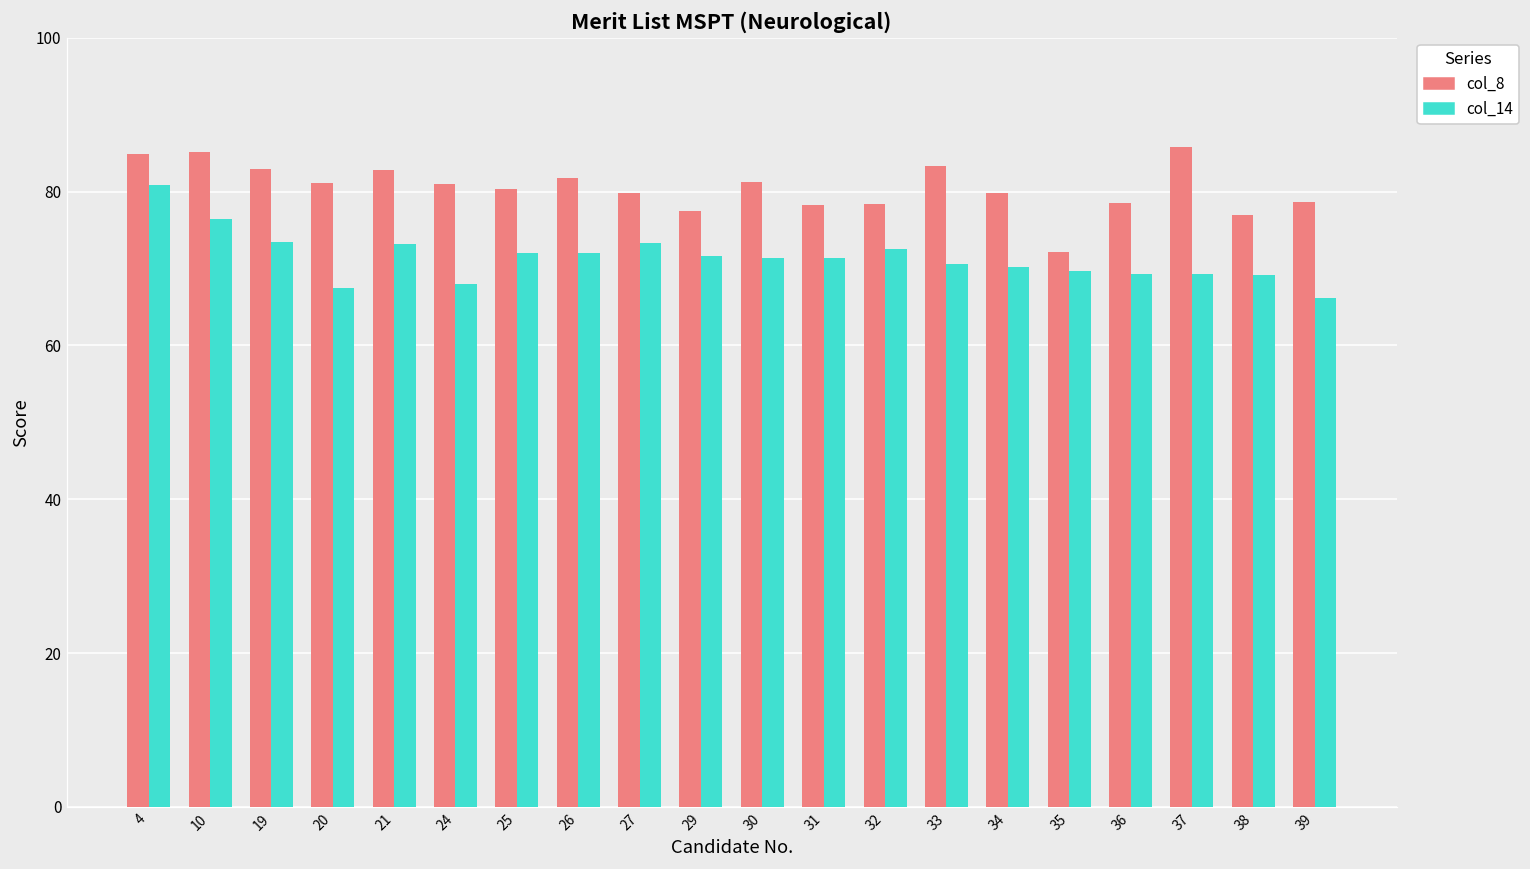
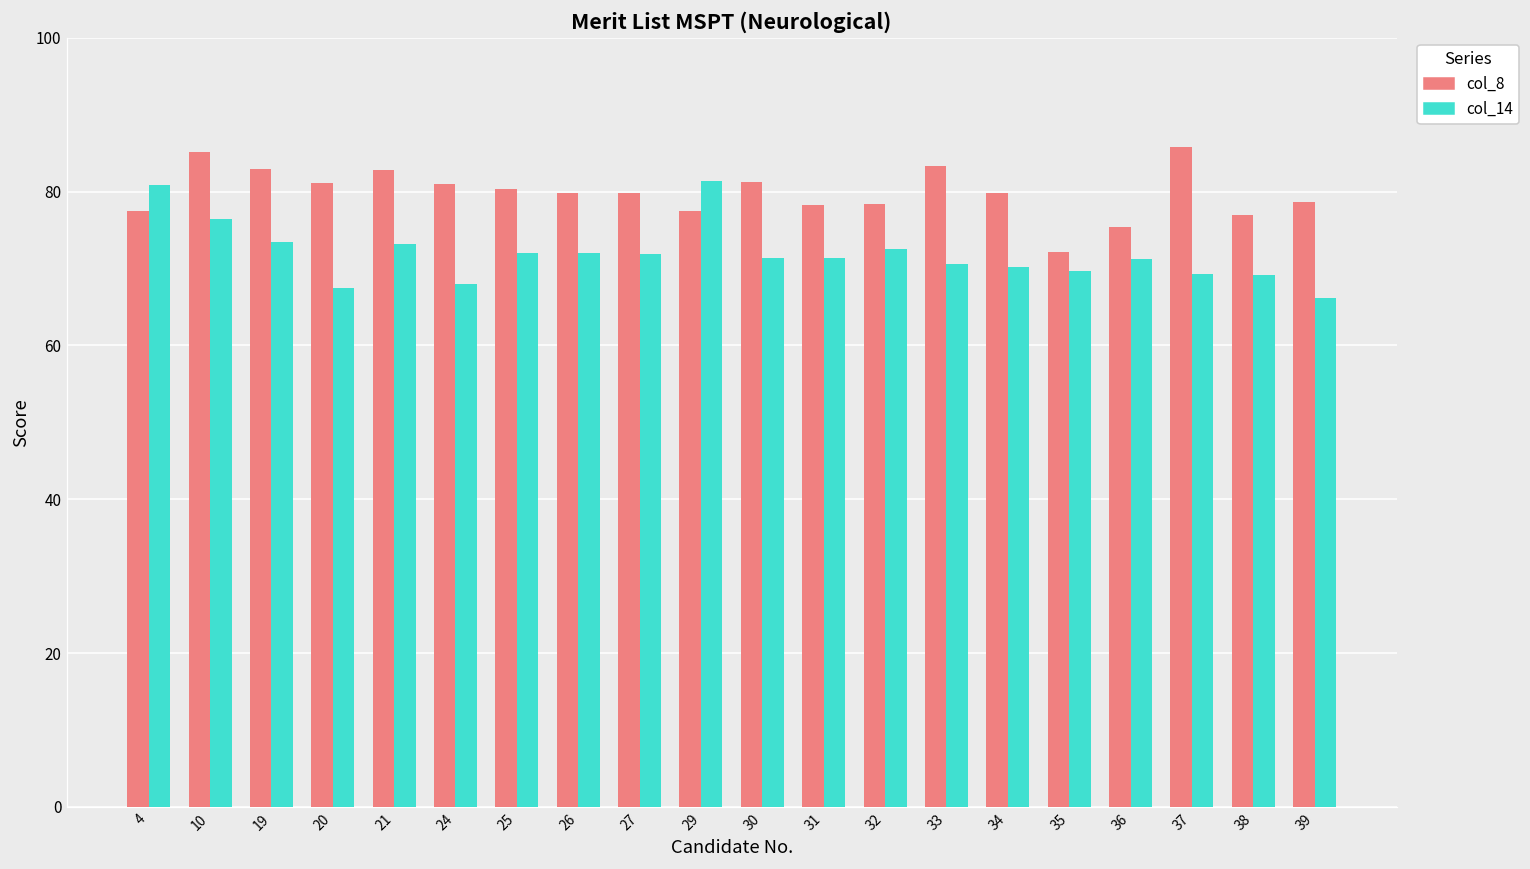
col_8, 4: 85 -> 77
col_8, 26: 82 -> 80
col_14, 27: 73 -> 72
col_14, 29: 72 -> 81
col_8, 36: 79 -> 75
col_14, 36: 69 -> 71
